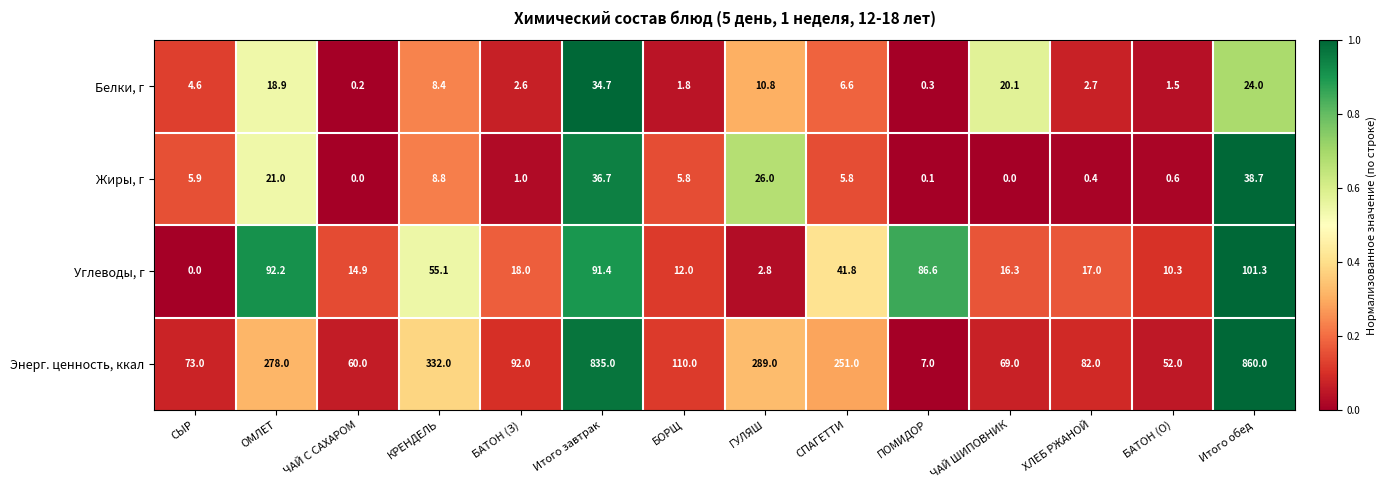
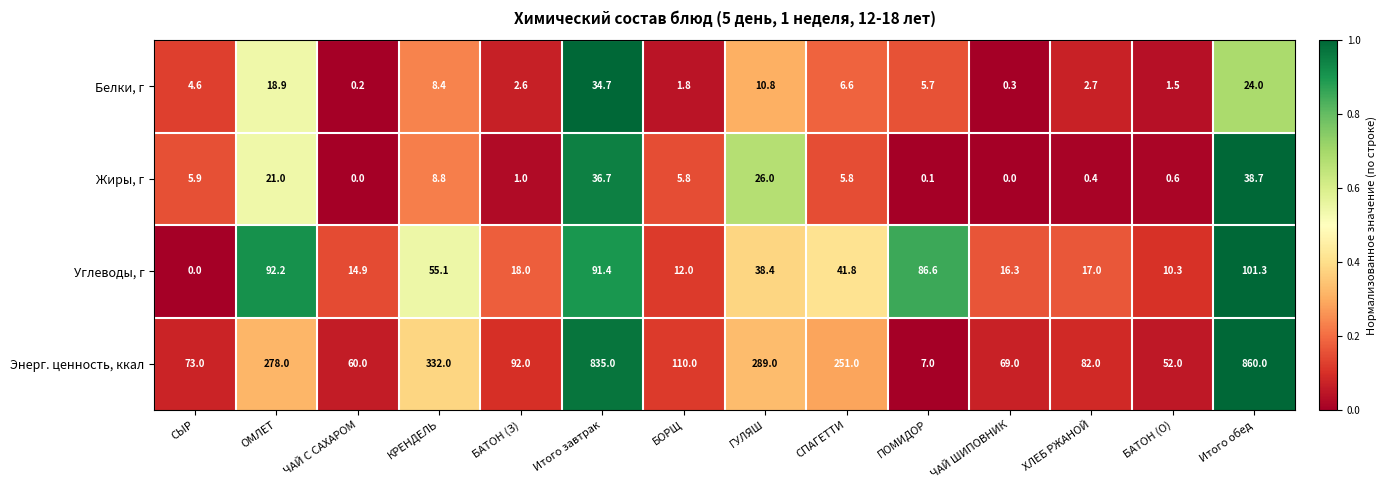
Белки, г, ПОМИДОР: 0.3 -> 5.7
Белки, г, ЧАЙ ШИПОВНИК: 20.1 -> 0.3
Углеводы, г, ГУЛЯШ: 2.8 -> 38.4
